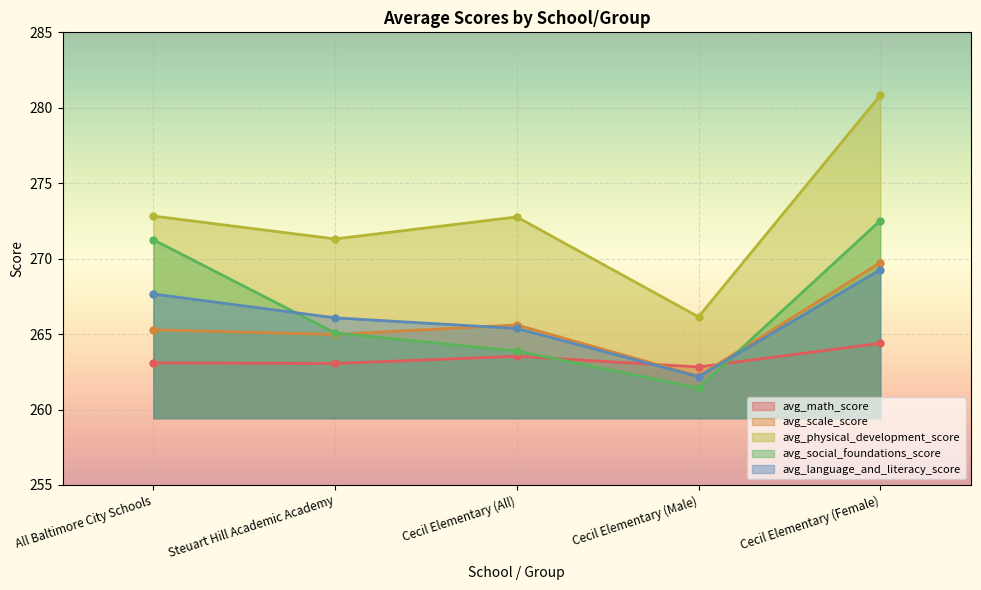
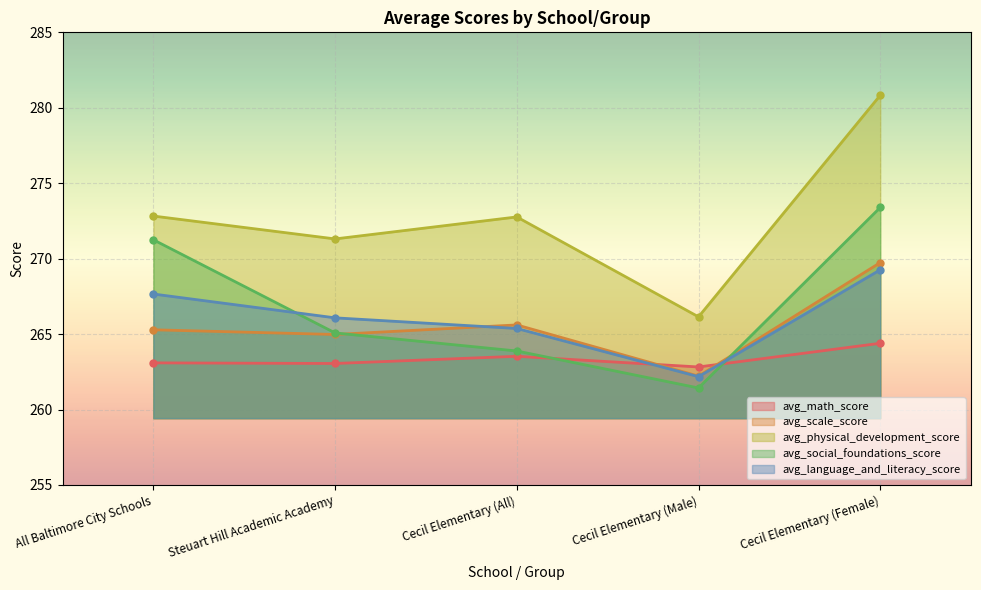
avg_social_foundations_score, Cecil Elementary (Female): 272.5 -> 273.4
